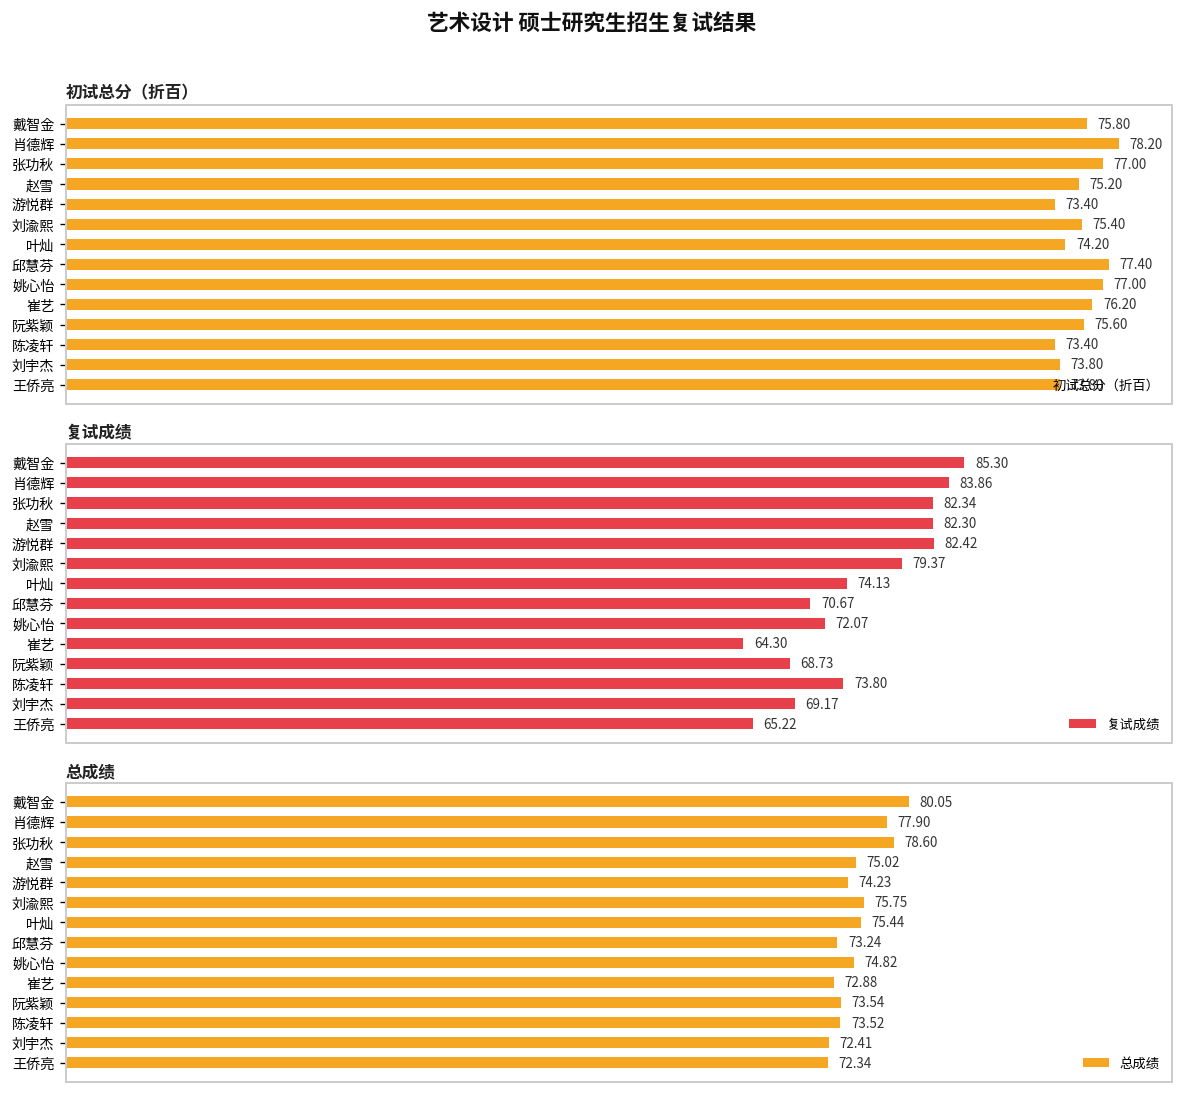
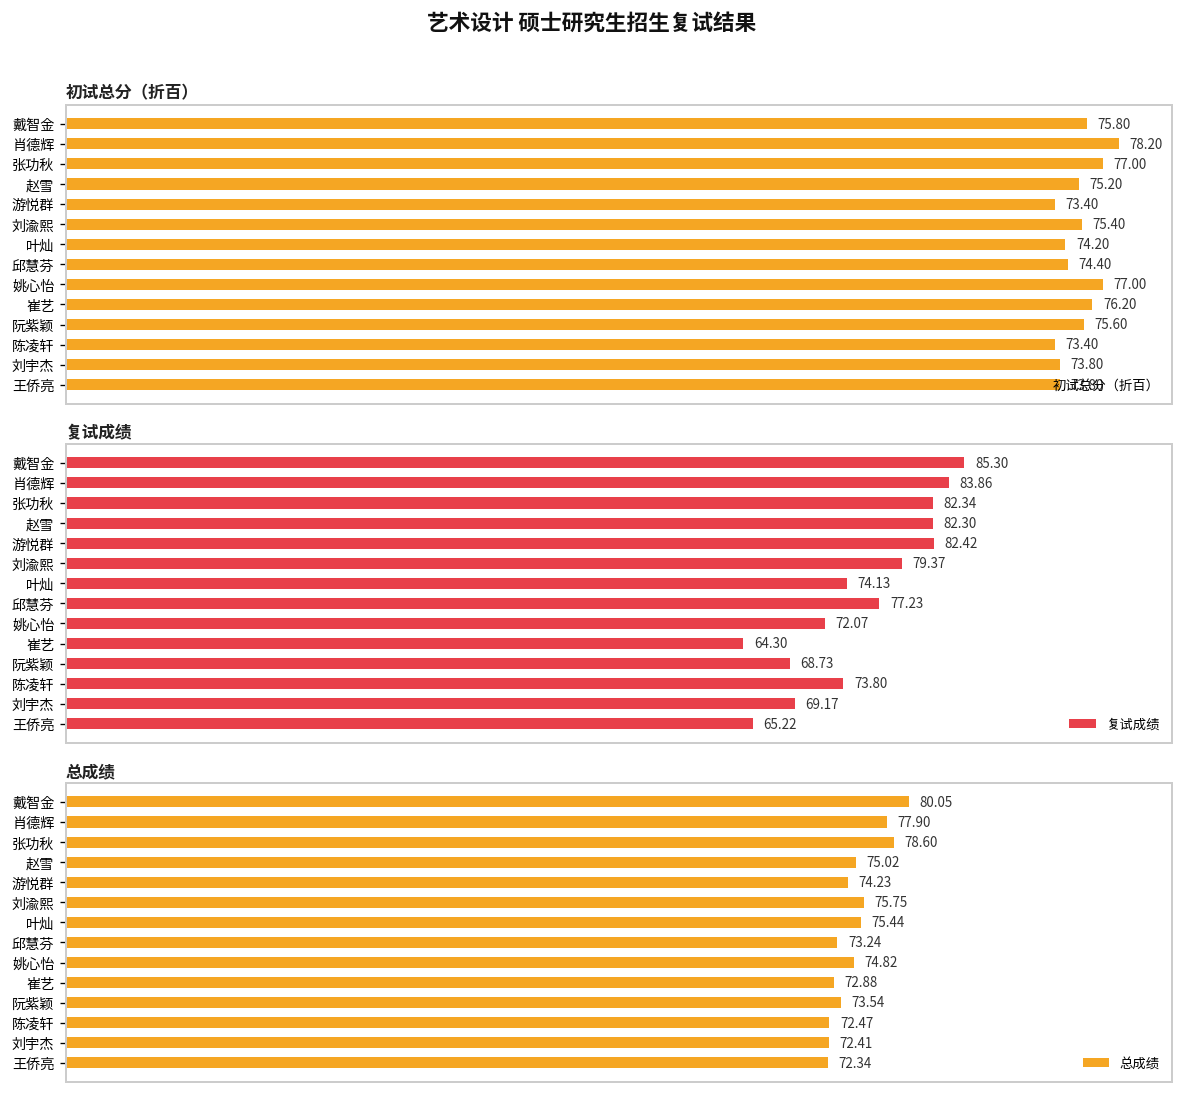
初试总分（折百）, 邱慧芬: 77.40 -> 74.40
复试成绩, 邱慧芬: 70.67 -> 77.23
总成绩, 陈凌轩: 73.52 -> 72.47
